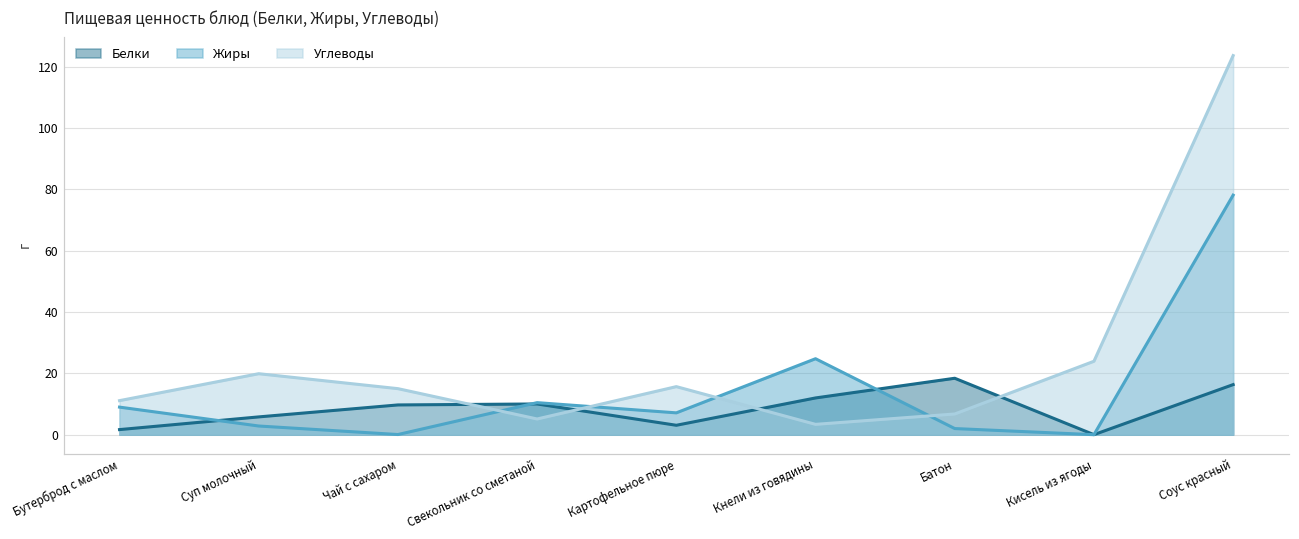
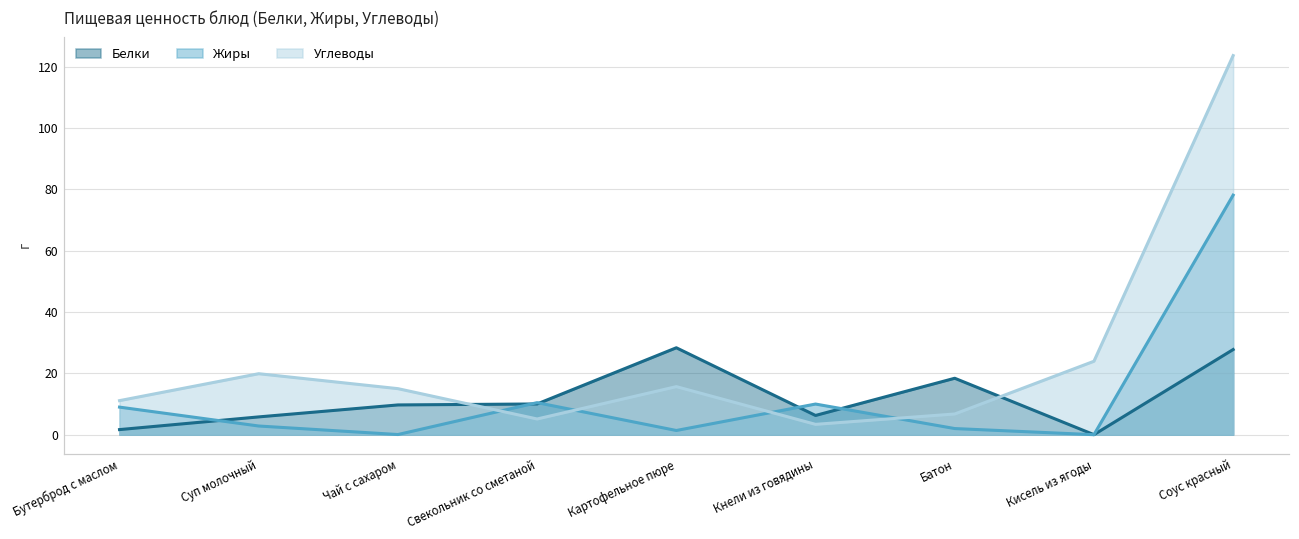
Белки, Картофельное пюре: 3 -> 28
Жиры, Картофельное пюре: 7 -> 1
Белки, Кнели из говядины: 12 -> 6
Жиры, Кнели из говядины: 25 -> 10
Белки, Соус красный: 16 -> 28
